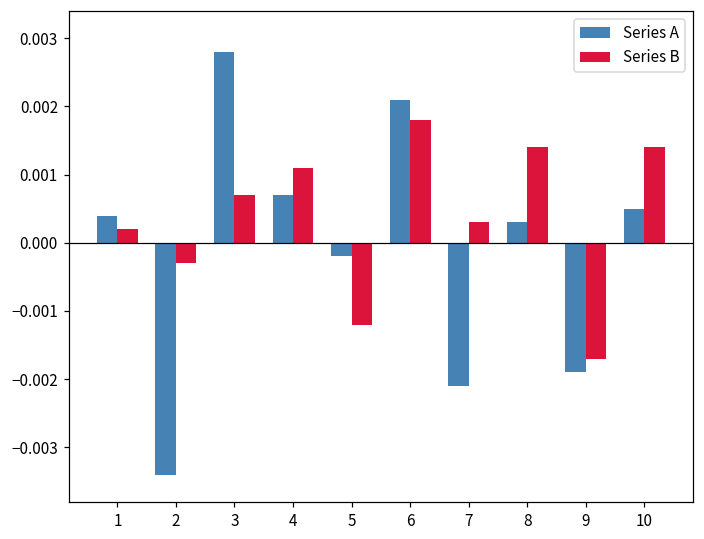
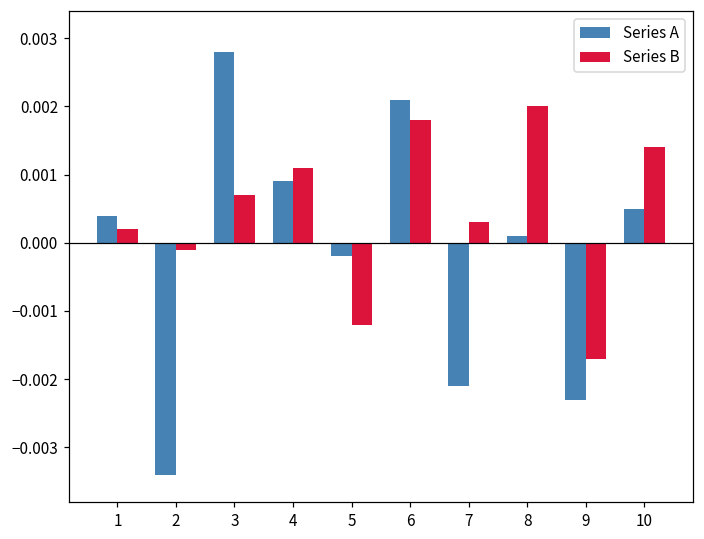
Series B, 2: -0.0003 -> -0.0001
Series A, 4: 0.0007 -> 0.0009
Series A, 8: 0.0003 -> 0.0001
Series B, 8: 0.0014 -> 0.0020
Series A, 9: -0.0019 -> -0.0023
